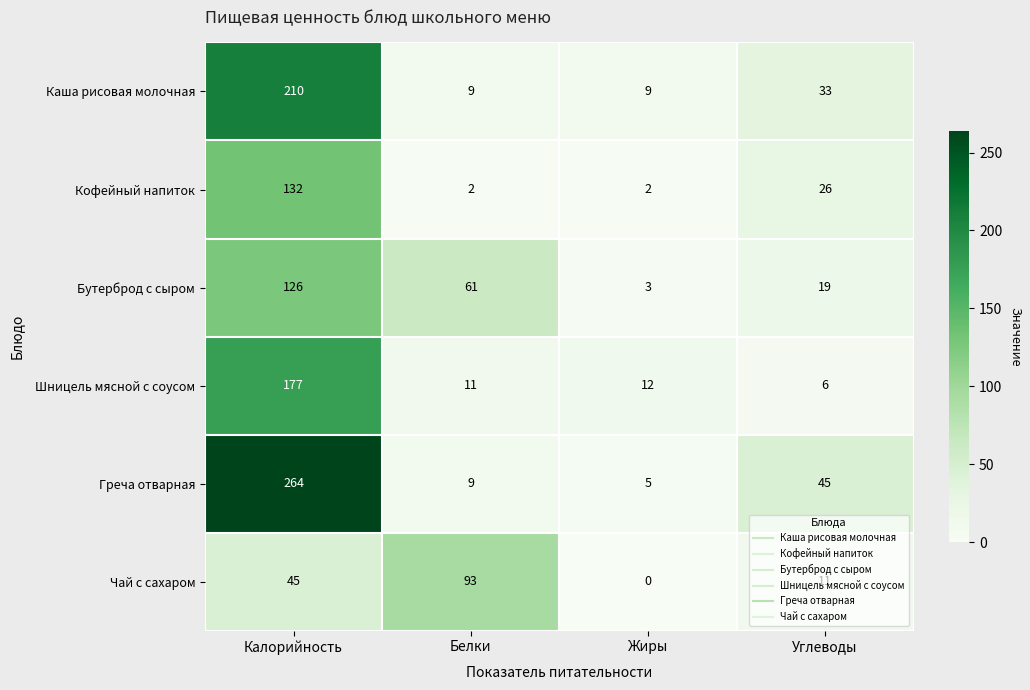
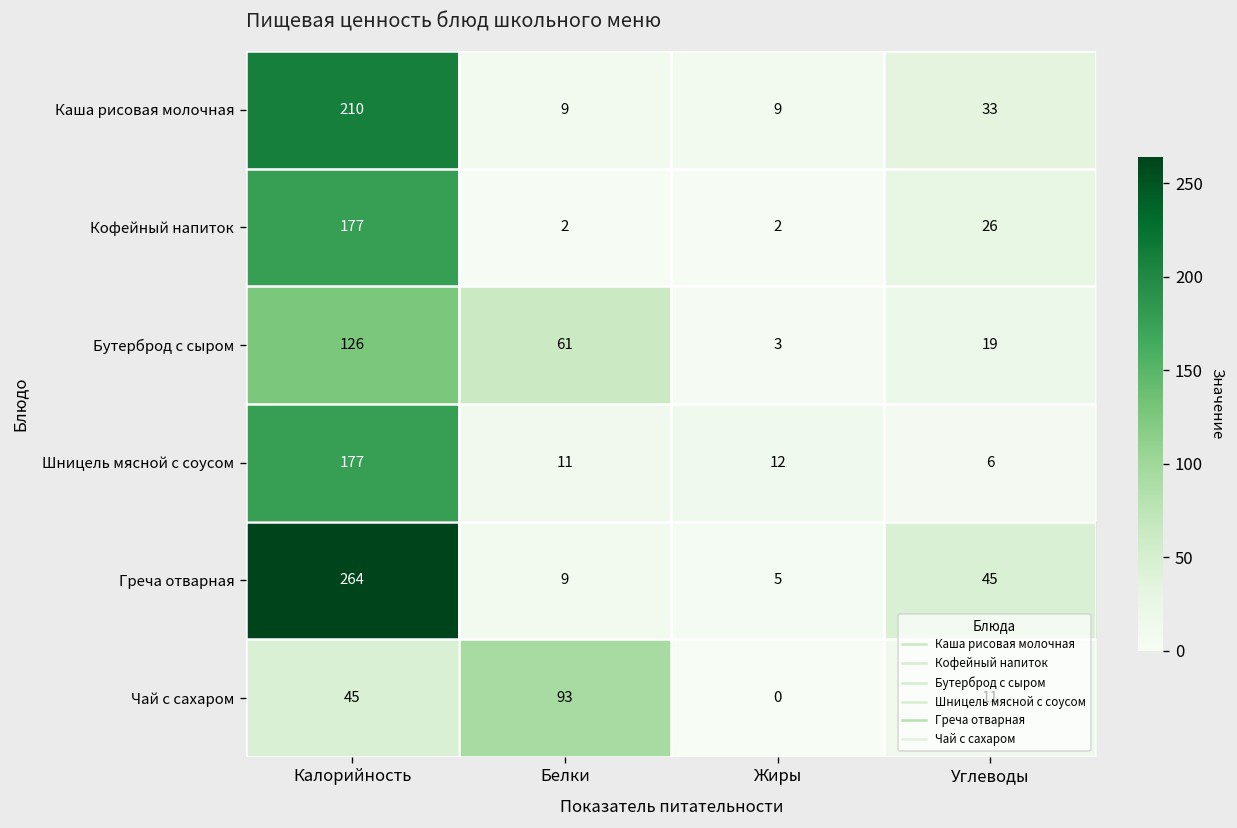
Кофейный напиток, Калорийность: 132 -> 177
